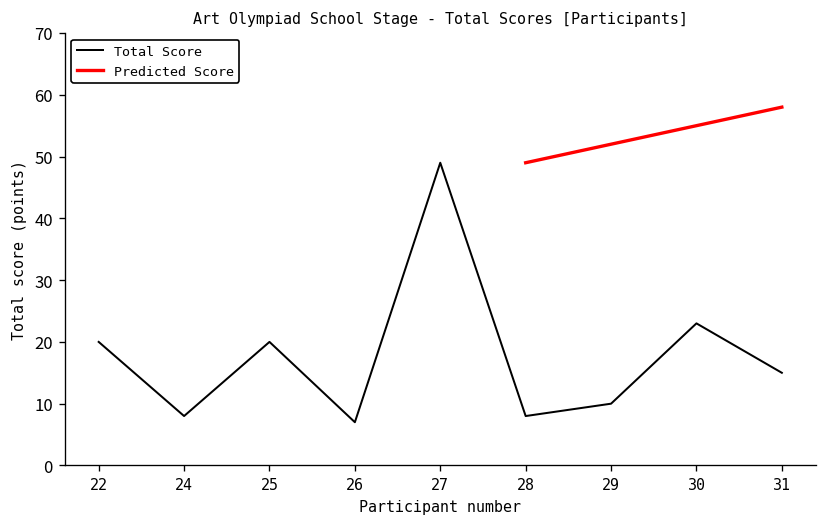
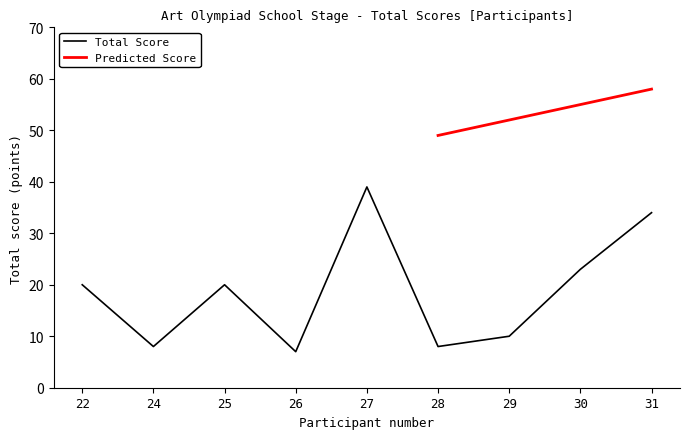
Total Score, 27: 49 -> 39
Total Score, 31: 15 -> 34
